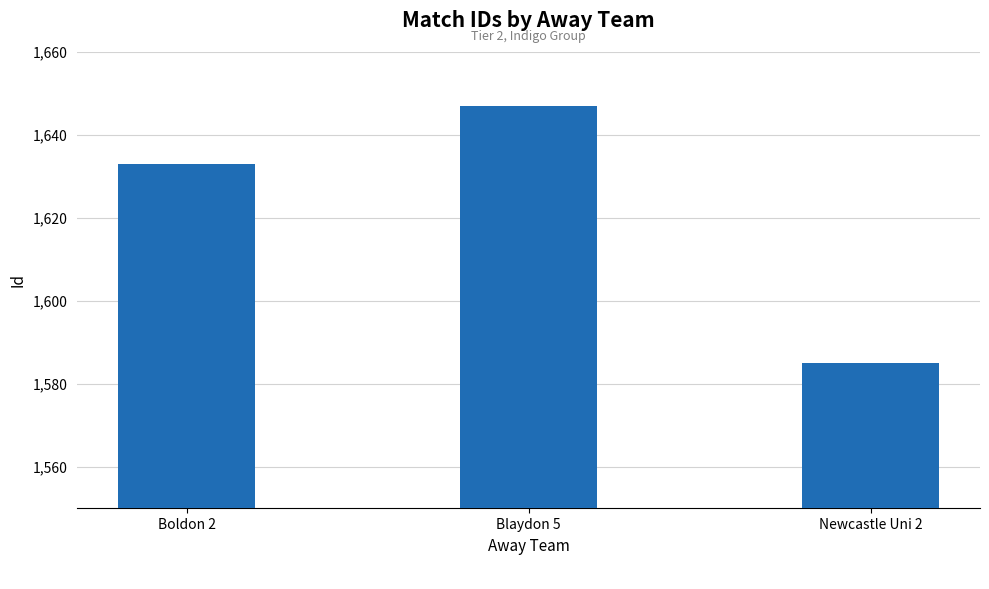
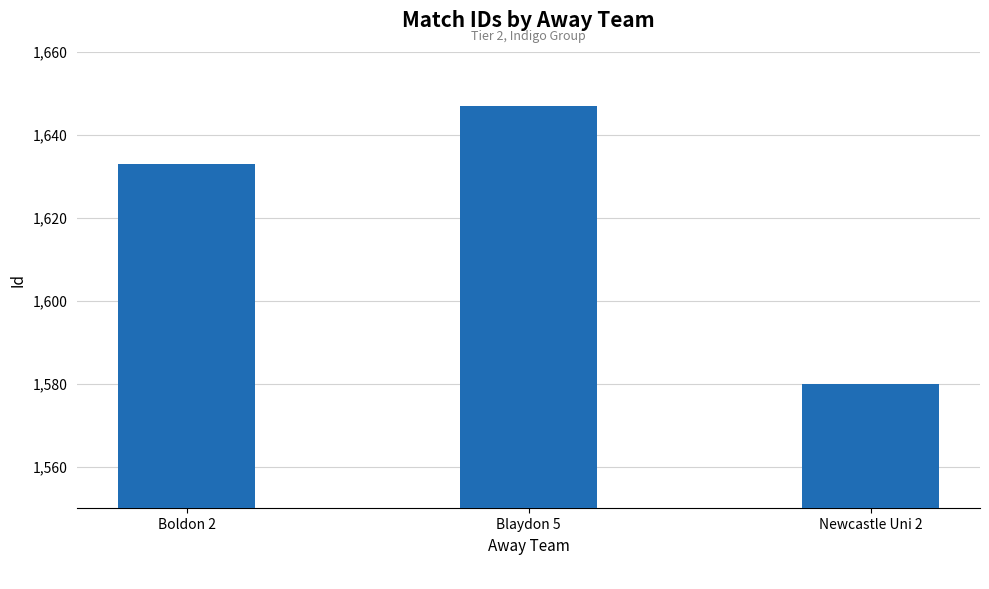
Newcastle Uni 2: 1,585 -> 1,580
